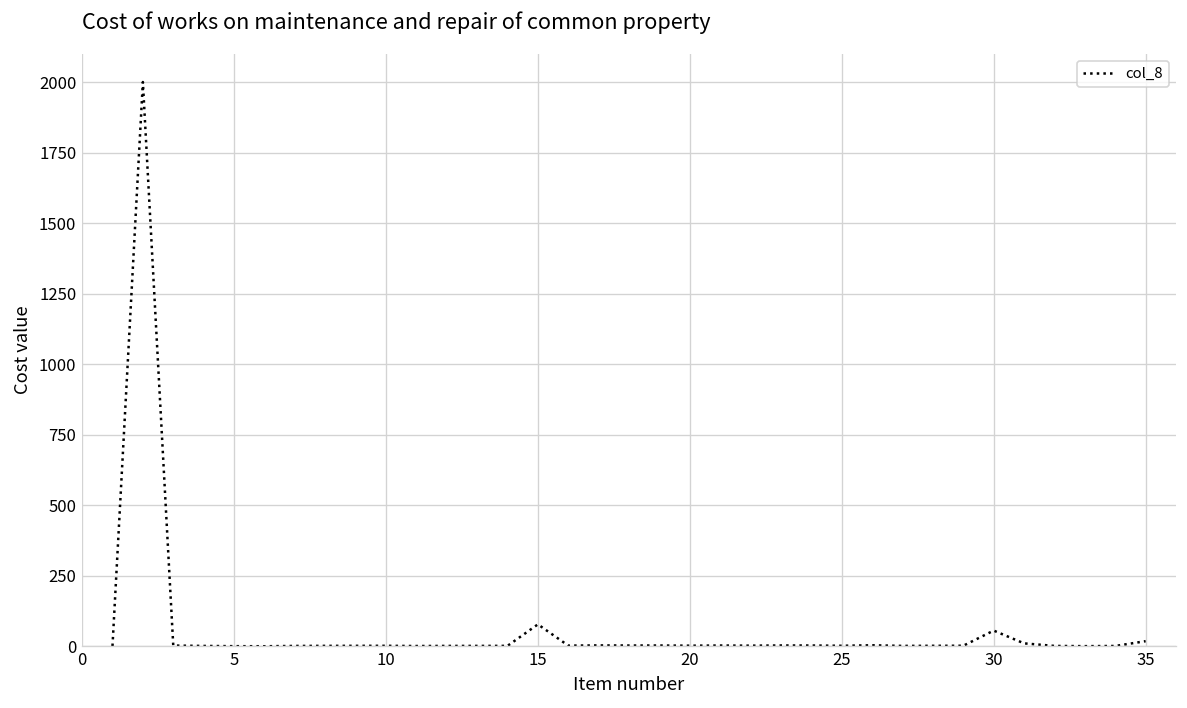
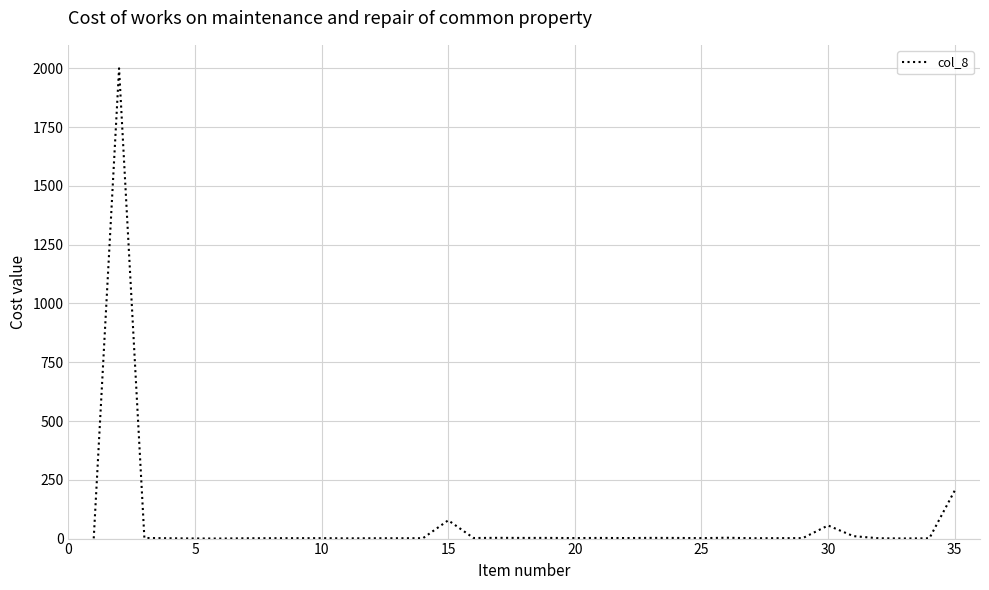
35: 20 -> 200
